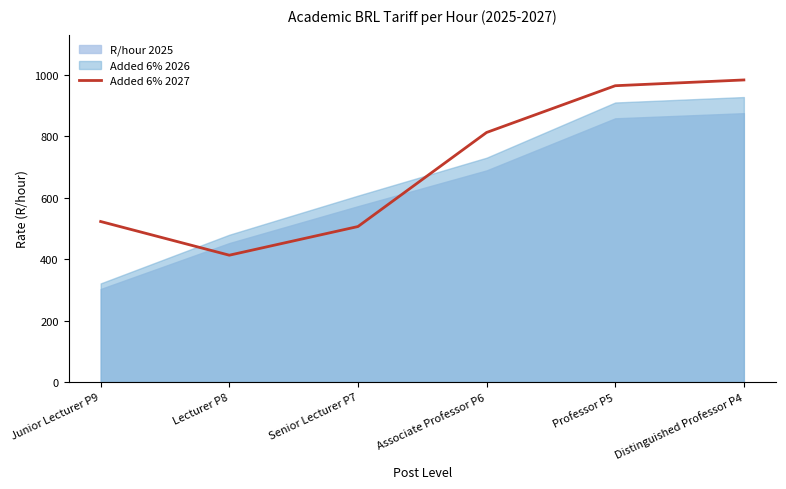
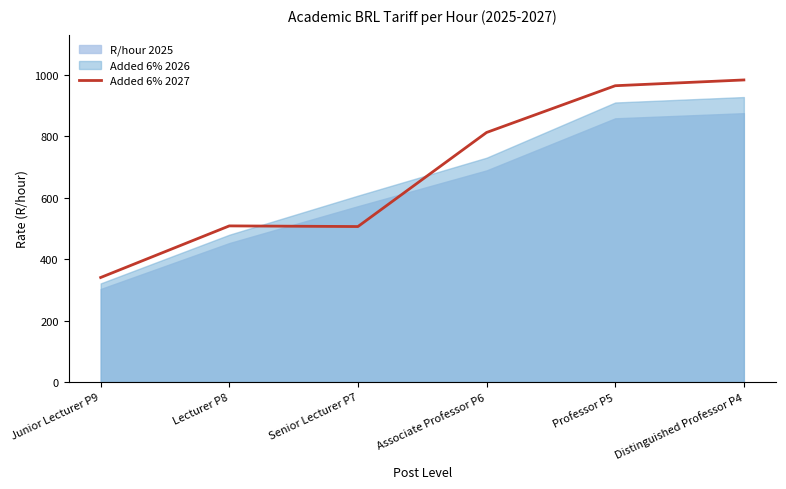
Added 6% 2027, Junior Lecturer P9: 520 -> 340
Added 6% 2027, Lecturer P8: 410 -> 510
